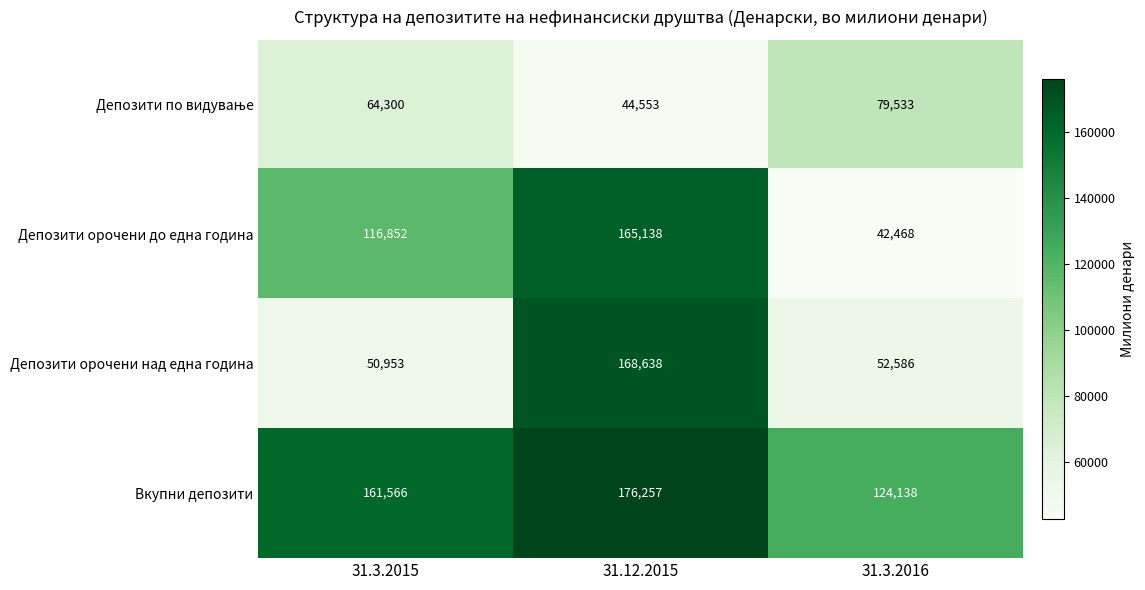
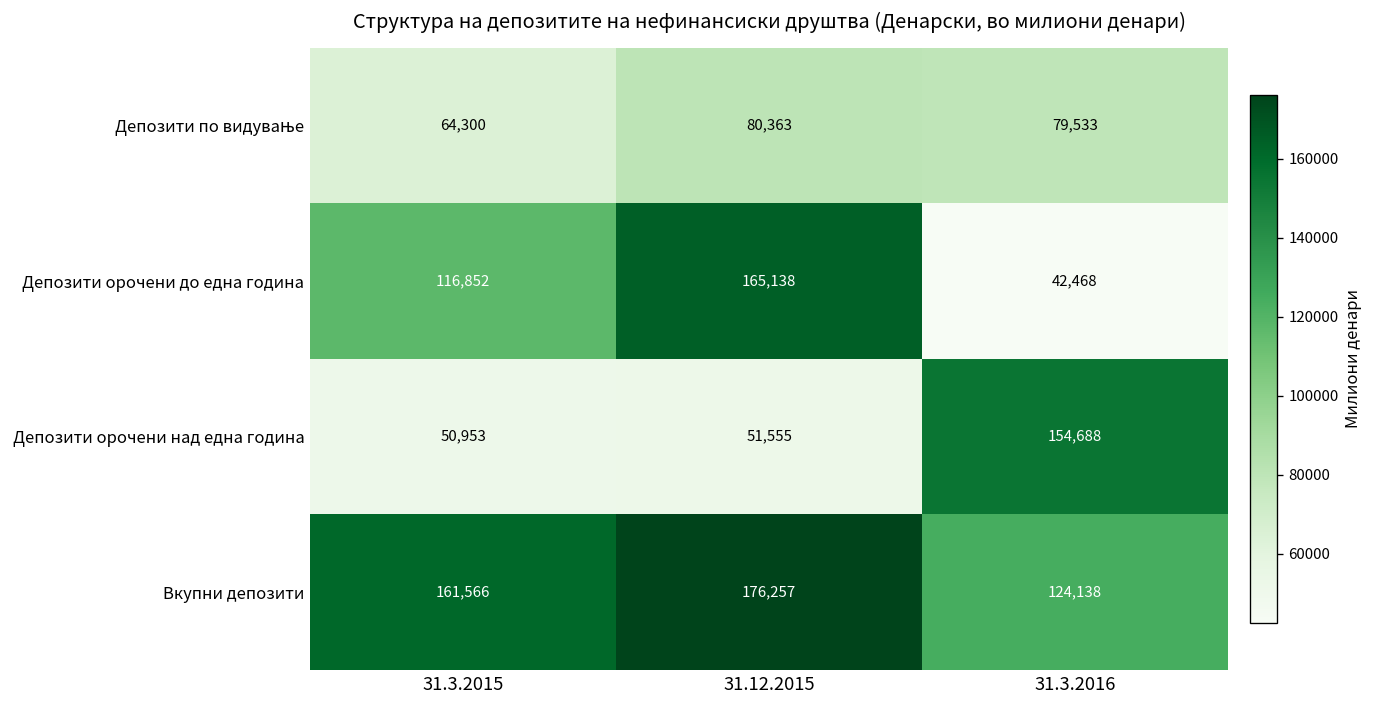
Депозити по видување, 31.12.2015: 44,553 -> 80,363
Депозити орочени над една година, 31.12.2015: 168,638 -> 51,555
Депозити орочени над една година, 31.3.2016: 52,586 -> 154,688
